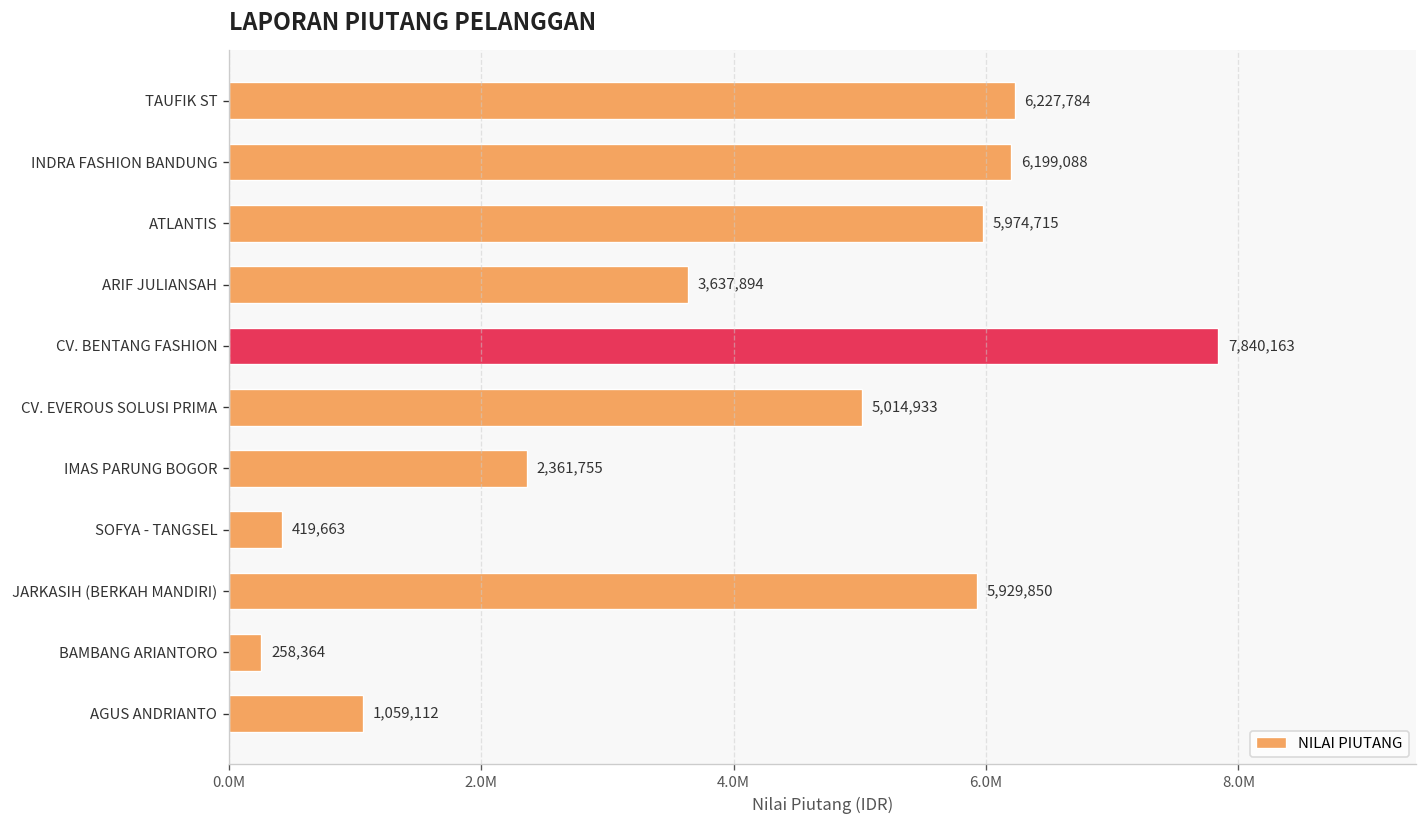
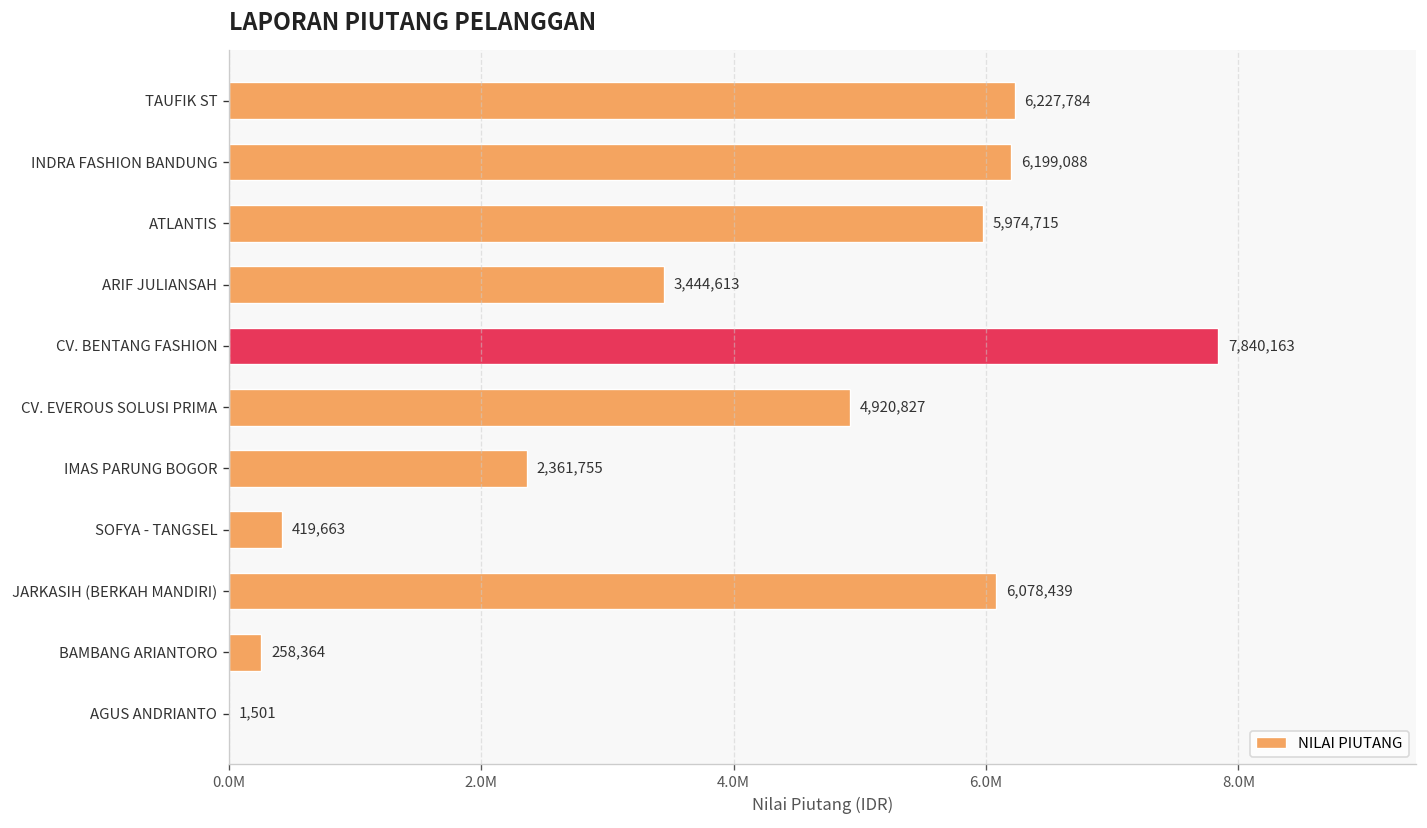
ARIF JULIANSAH: 3,637,894 -> 3,444,613
CV. EVEROUS SOLUSI PRIMA: 5,014,933 -> 4,920,827
JARKASIH (BERKAH MANDIRI): 5,929,850 -> 6,078,439
AGUS ANDRIANTO: 1,059,112 -> 1,501
